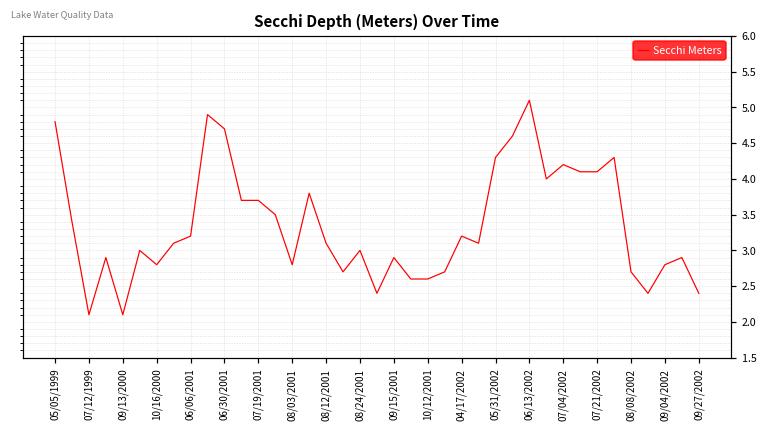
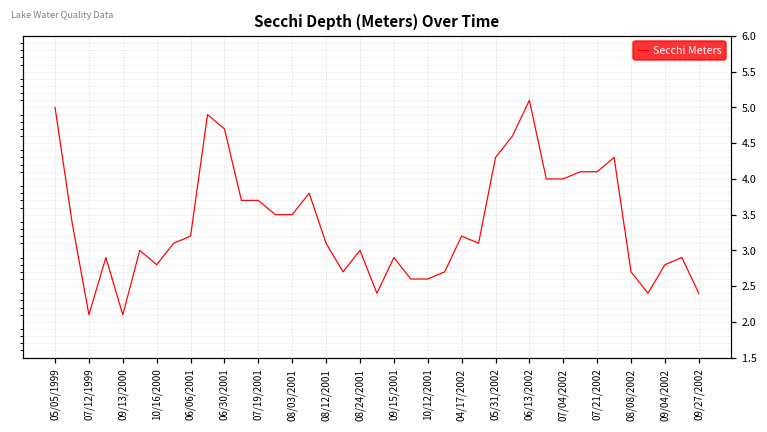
05/05/1999: 4.8 -> 5.0
08/03/2001: 2.8 -> 3.5
07/04/2002: 4.2 -> 4.0
